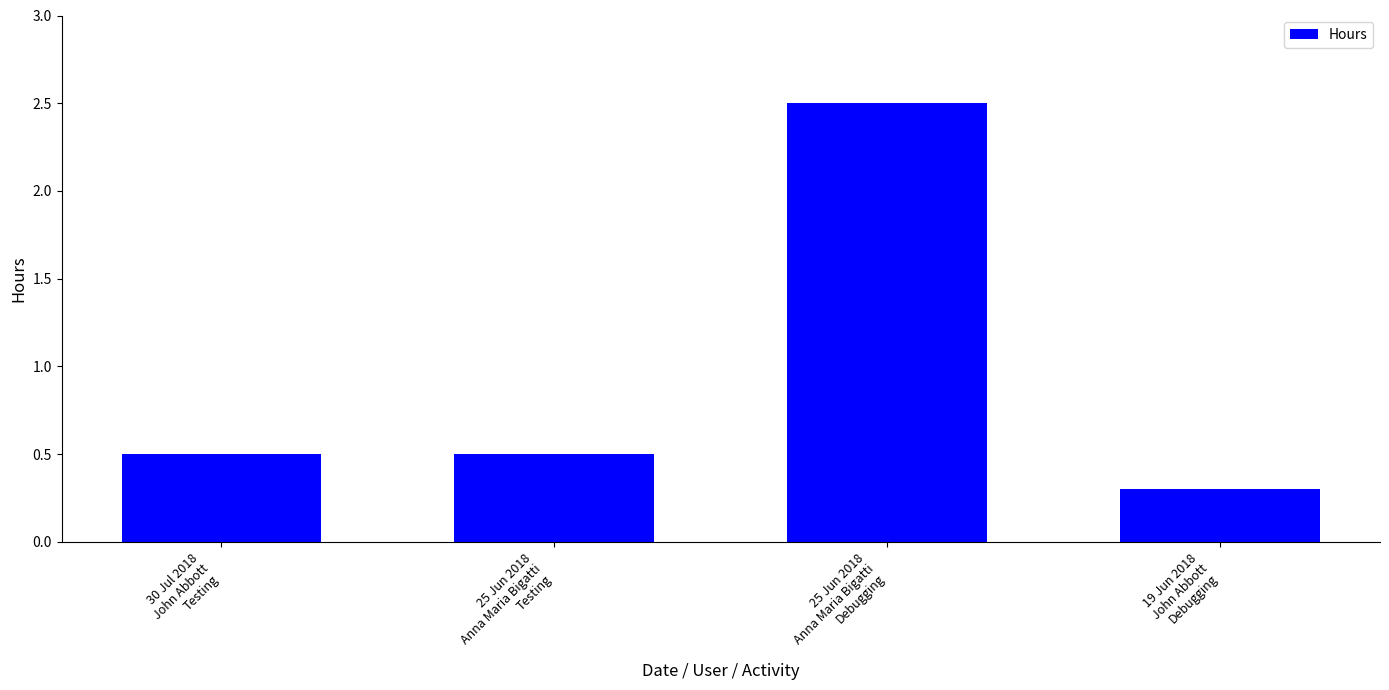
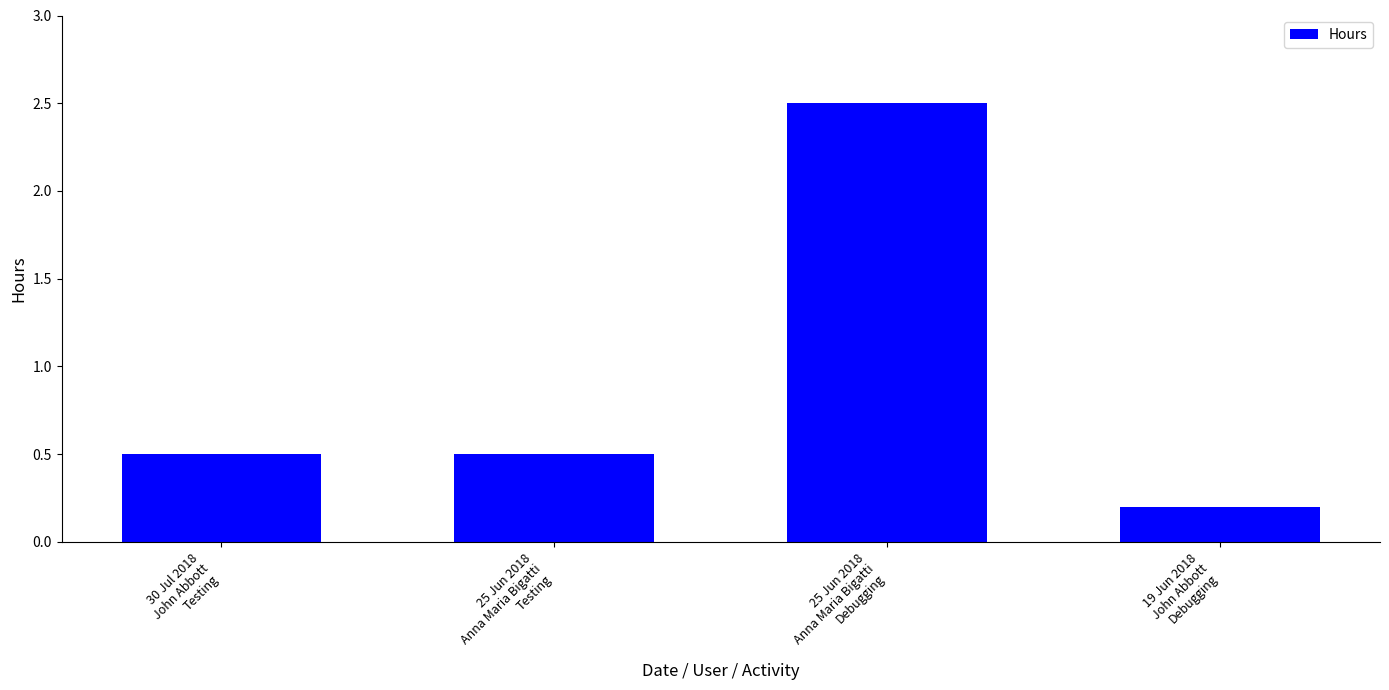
19 Jun 2018 John Abbott Debugging: 0.3 -> 0.2
